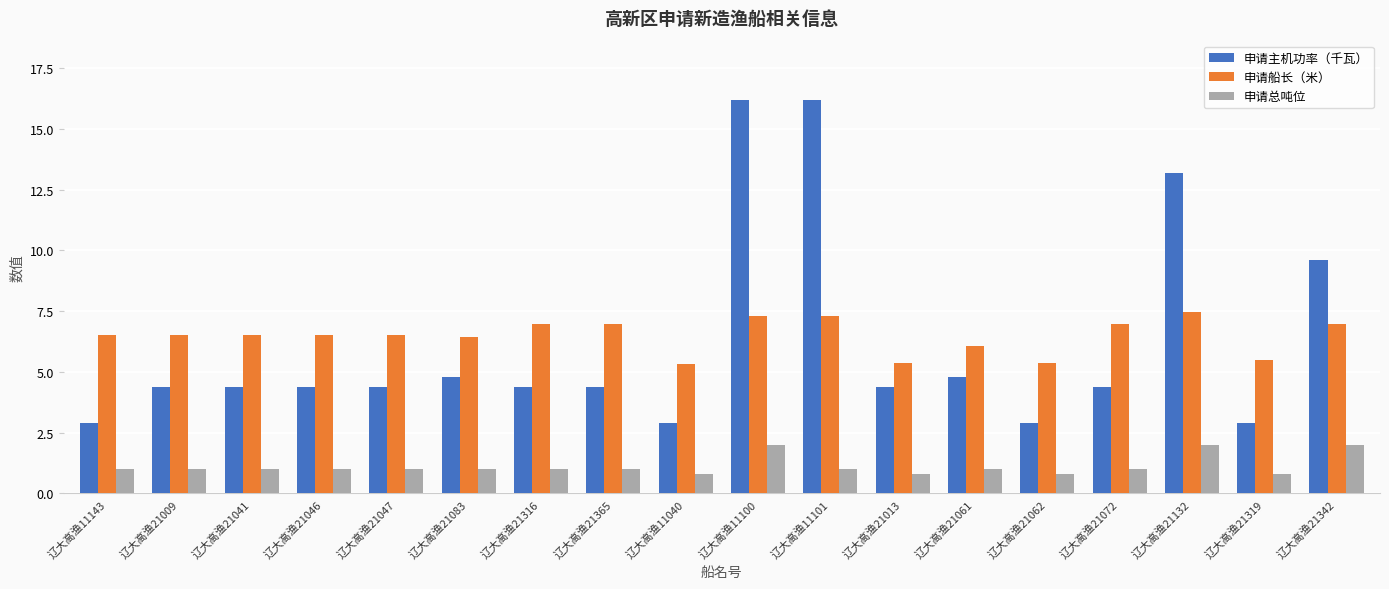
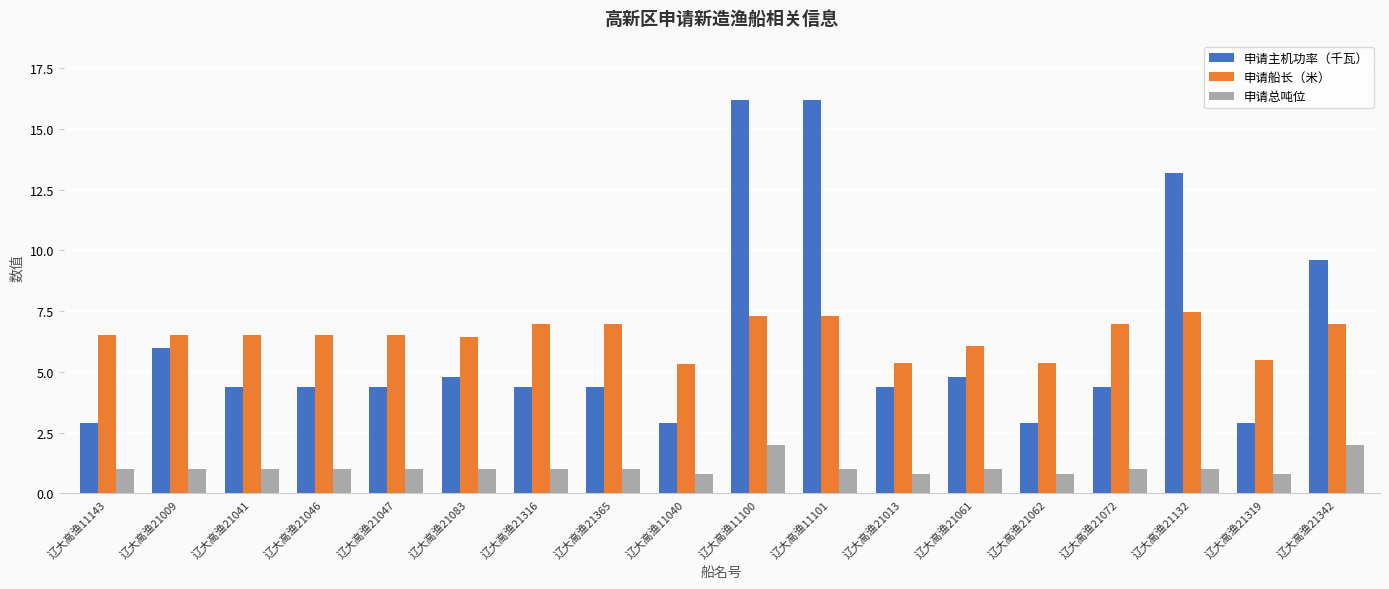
申请主机功率（千瓦）, 辽大高渔21009: 4.4 -> 6.0
申请总吨位, 辽大高渔21132: 2 -> 1
